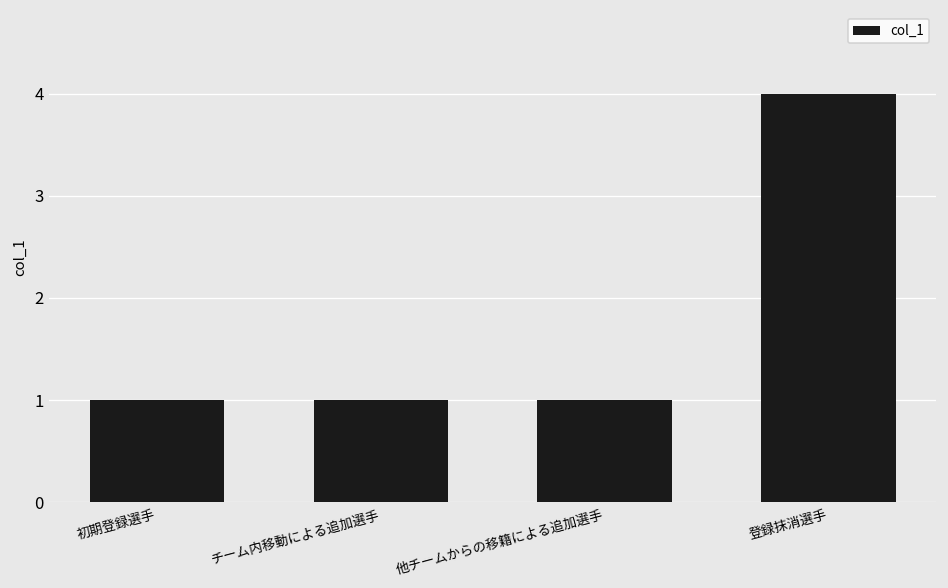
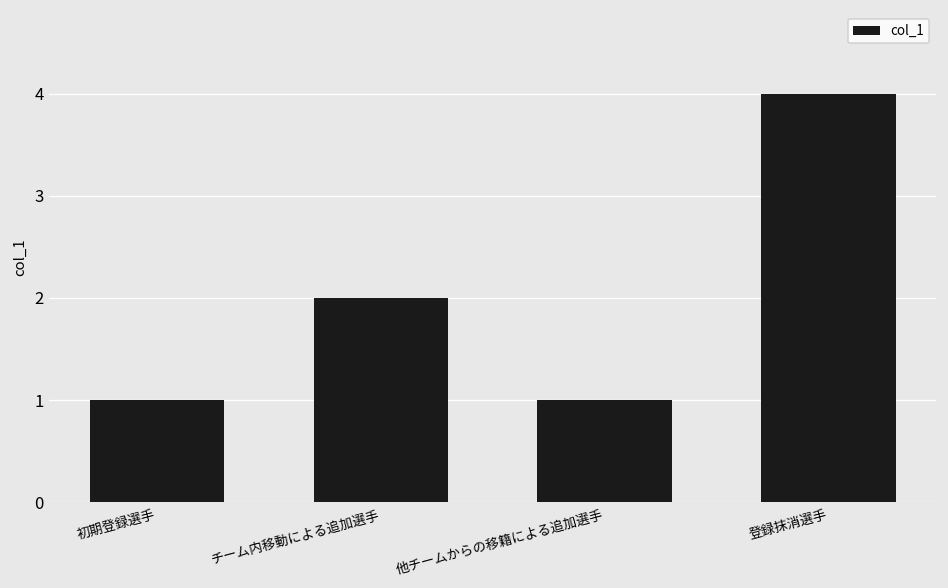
チーム内移動による追加選手: 1 -> 2
